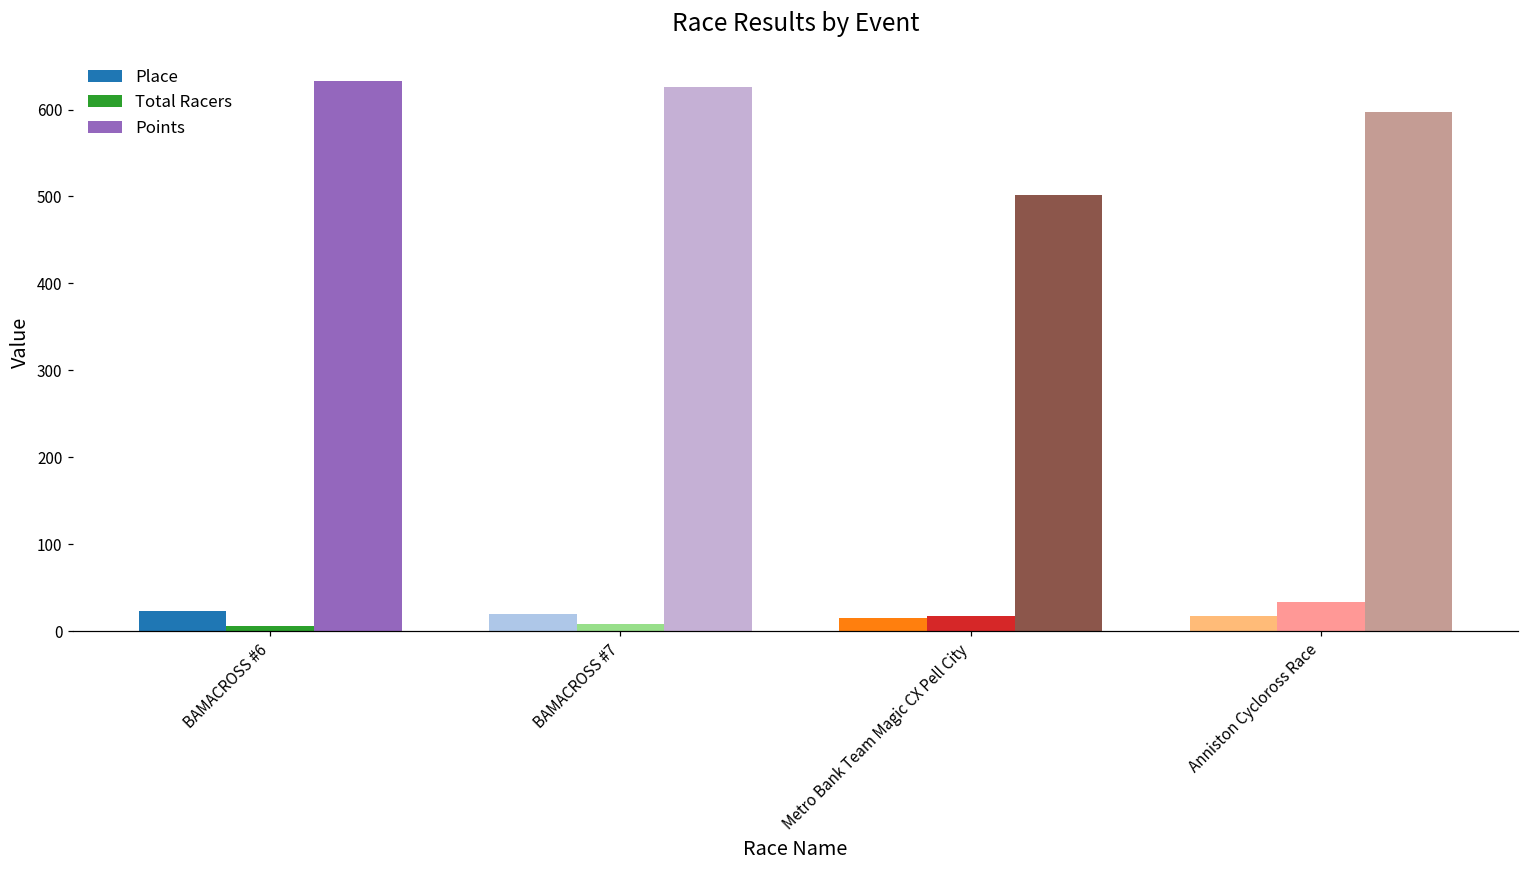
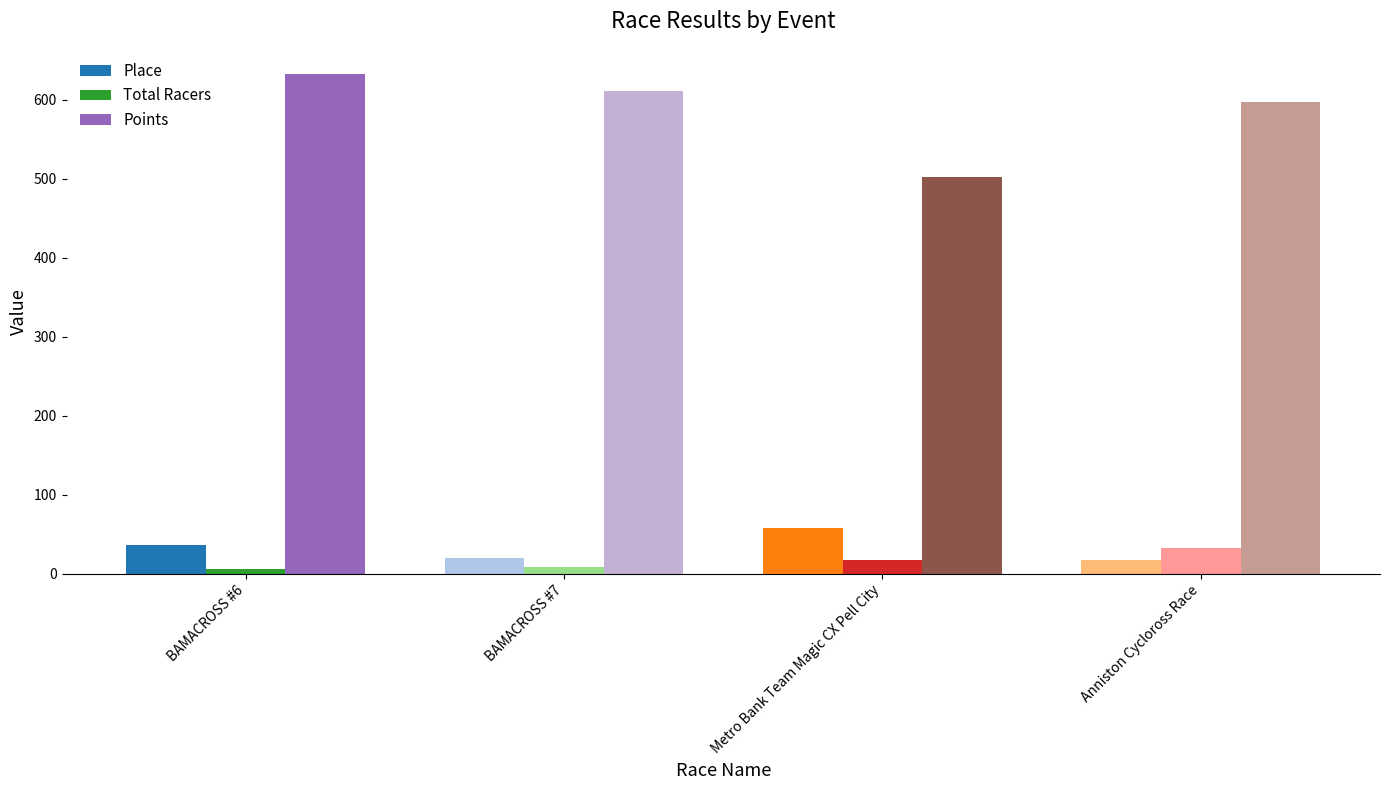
Place, BAMACROSS #6: 20 -> 40
Points, BAMACROSS #7: 630 -> 610
Place, Metro Bank Team Magic CX Pell City: 20 -> 60
